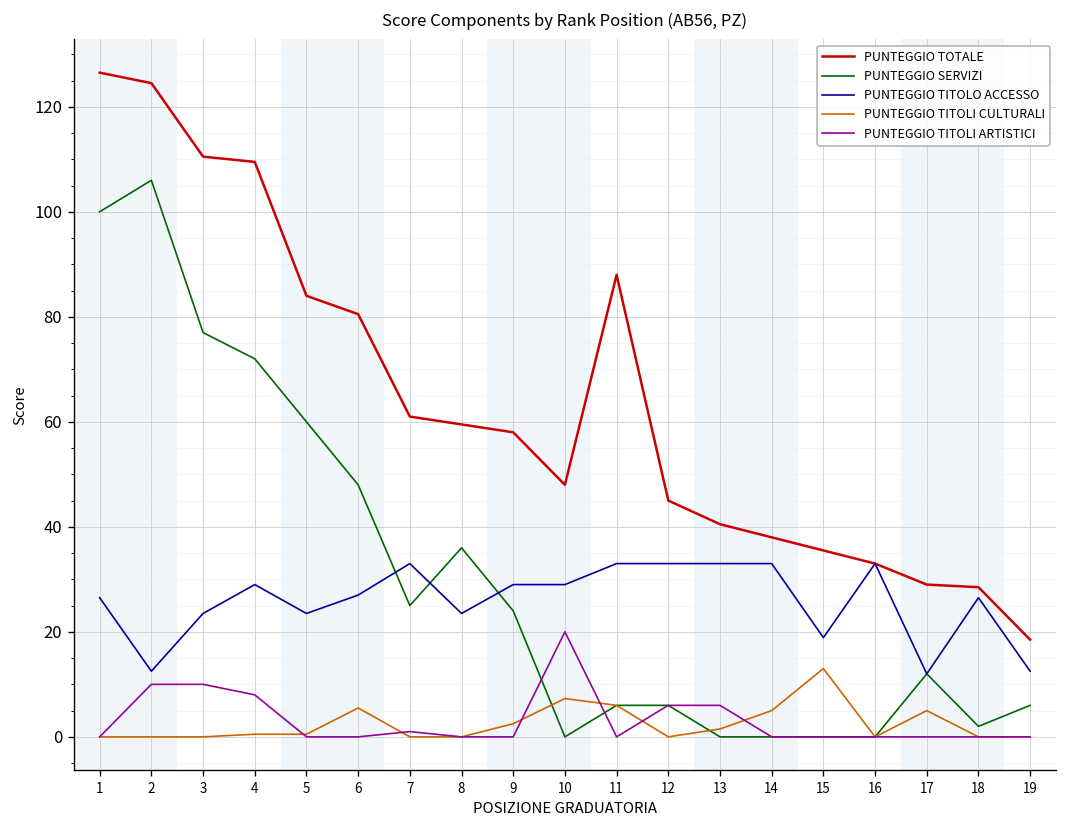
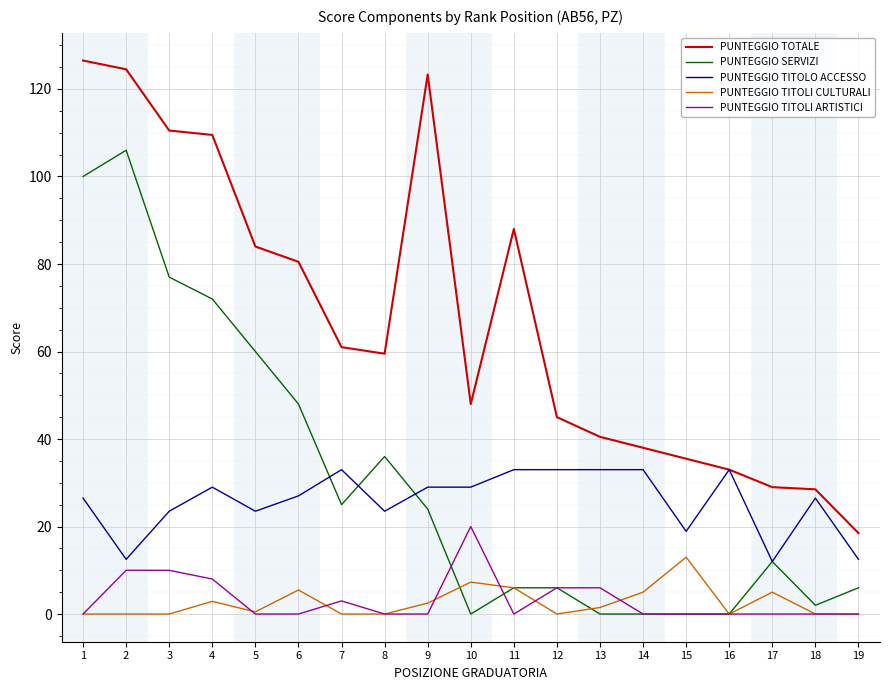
PUNTEGGIO TITOLI CULTURALI, 4: 1 -> 3
PUNTEGGIO TITOLI ARTISTICI, 7: 1 -> 3
PUNTEGGIO TOTALE, 9: 58 -> 123
